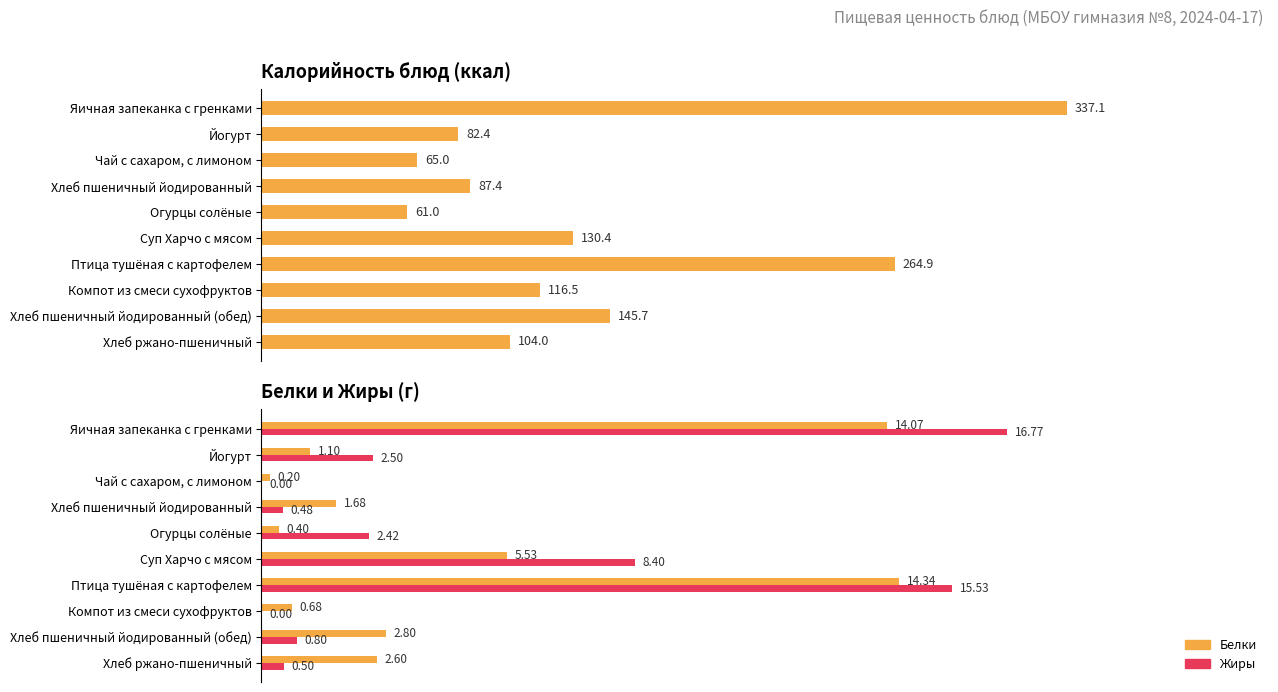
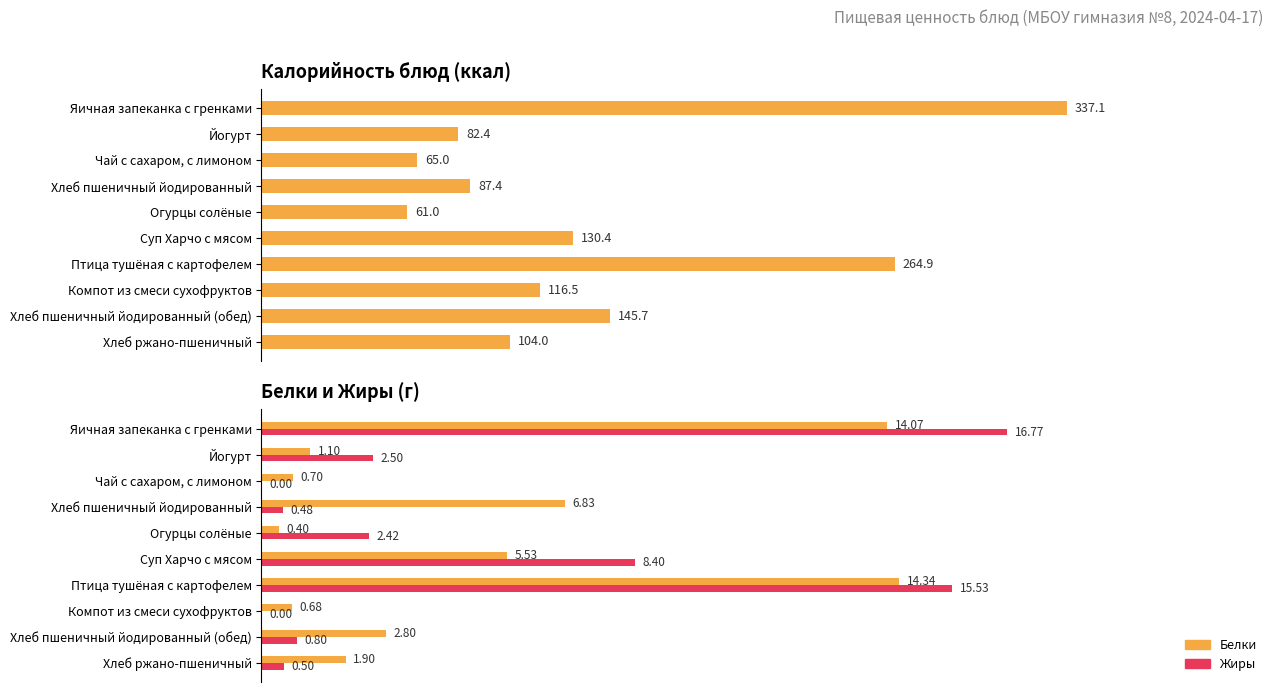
Белки и Жиры (г), Белки, Чай с сахаром, с лимоном: 0.20 -> 0.70
Белки и Жиры (г), Белки, Хлеб пшеничный йодированный: 1.68 -> 6.83
Белки и Жиры (г), Белки, Хлеб ржано-пшеничный: 2.60 -> 1.90
